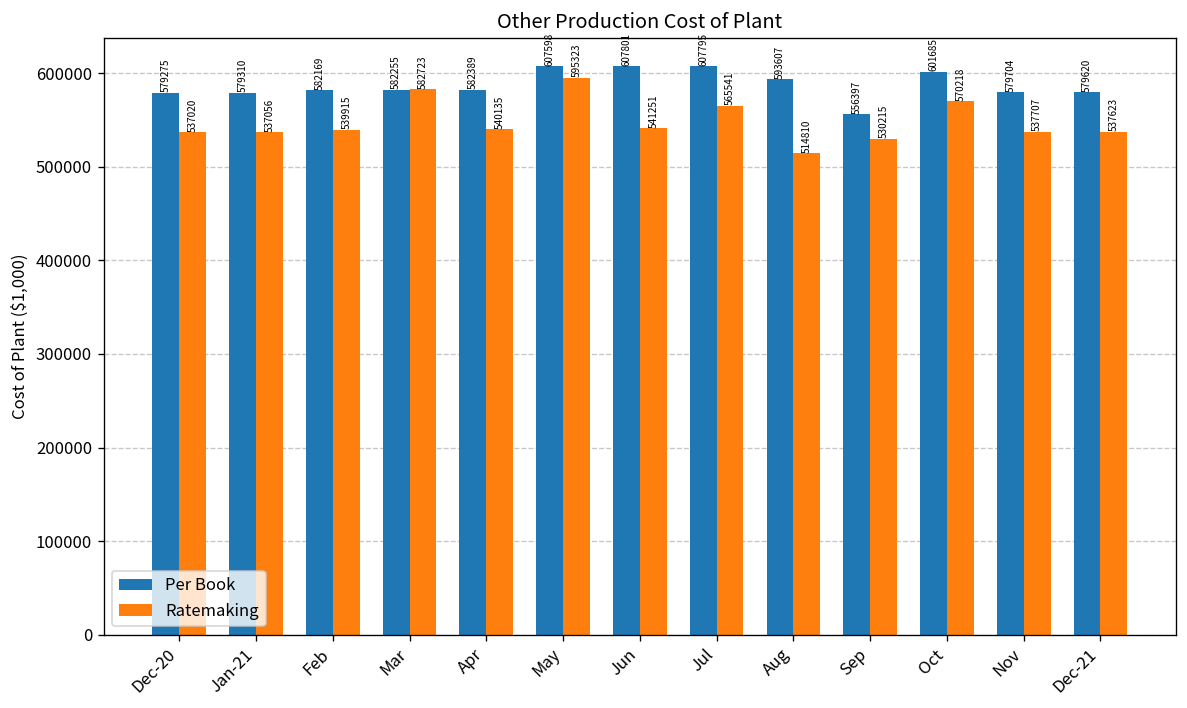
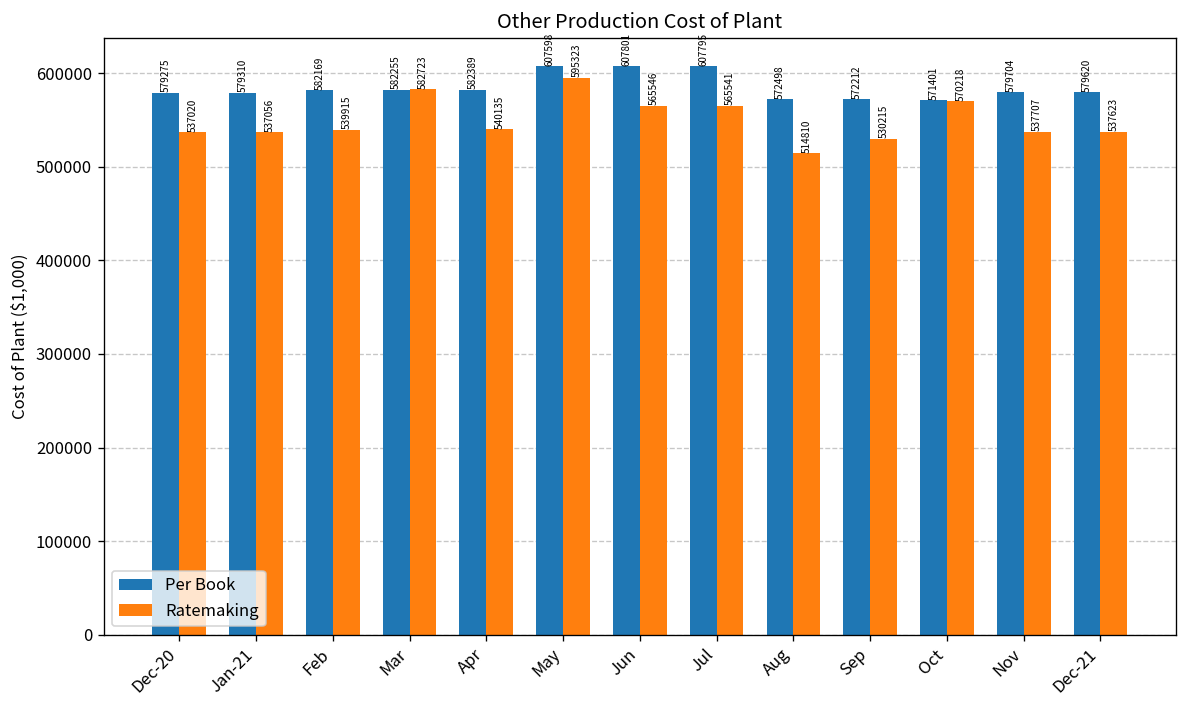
Ratemaking, Jun: 541251 -> 565546
Per Book, Aug: 593607 -> 572498
Per Book, Sep: 556397 -> 572212
Per Book, Oct: 601685 -> 571401
